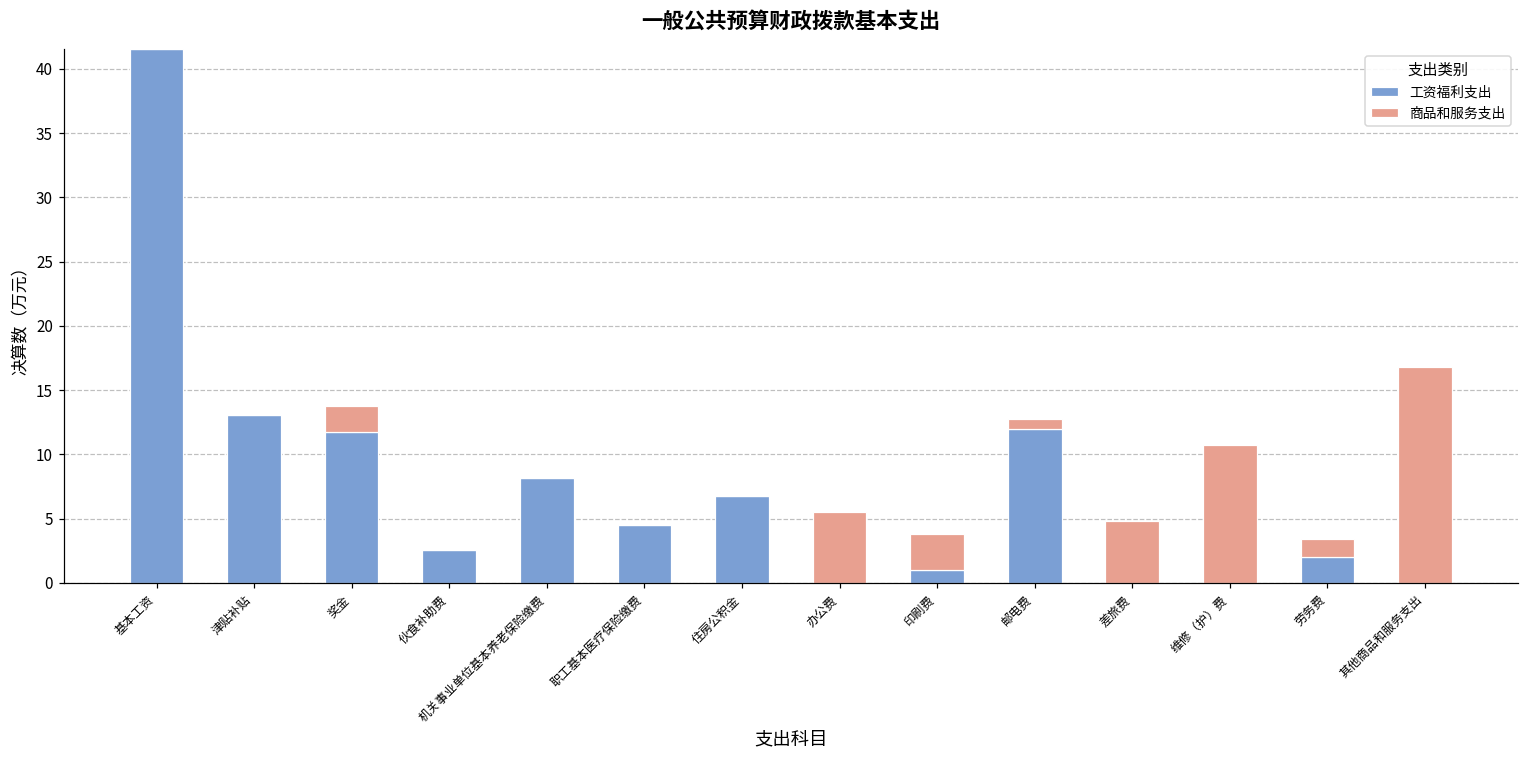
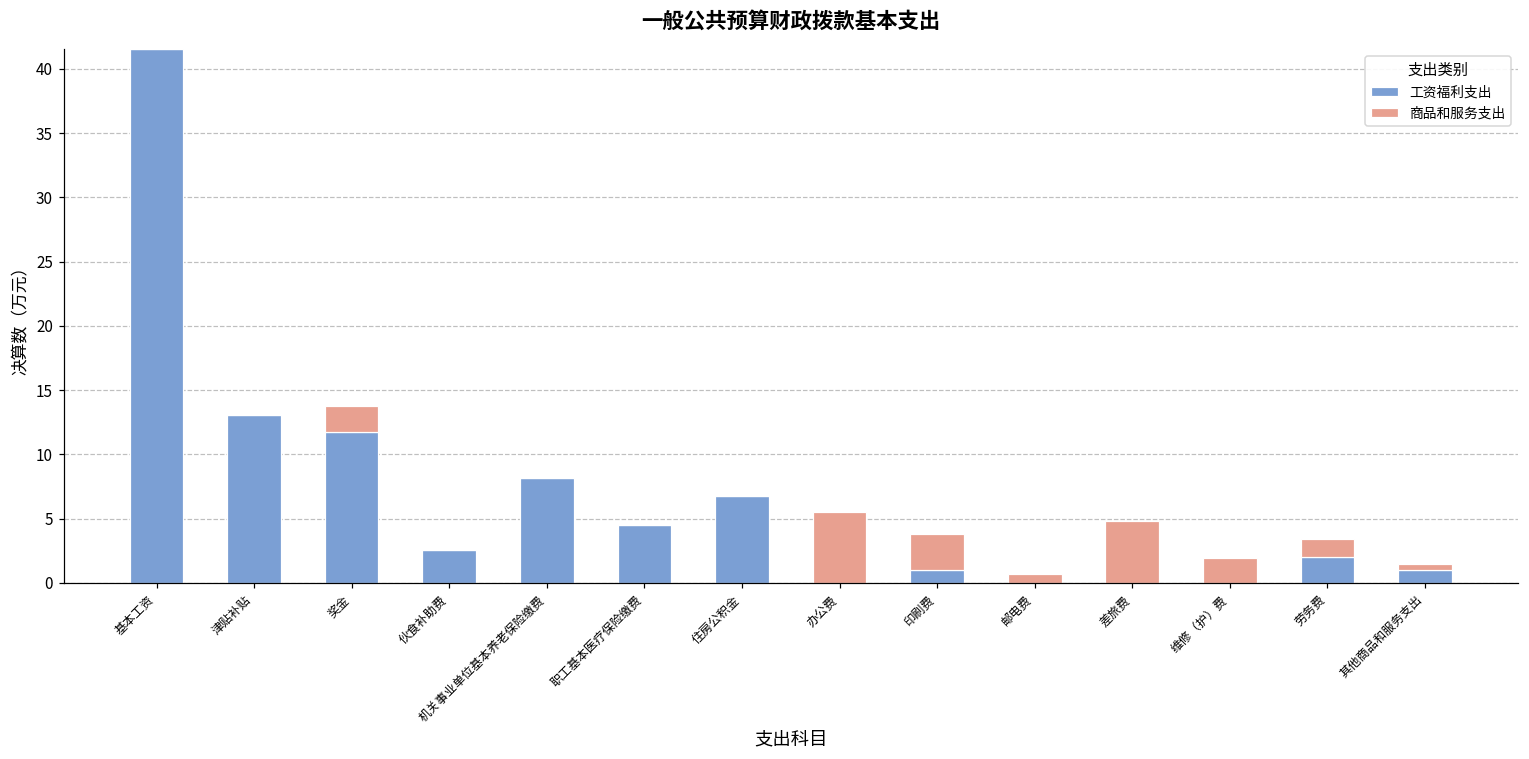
工资福利支出, 邮电费: 12 -> 0
商品和服务支出, 维修（护）费: 10.8 -> 2.0
工资福利支出, 其他商品和服务支出: 0 -> 1
商品和服务支出, 其他商品和服务支出: 16.8 -> 0.5
